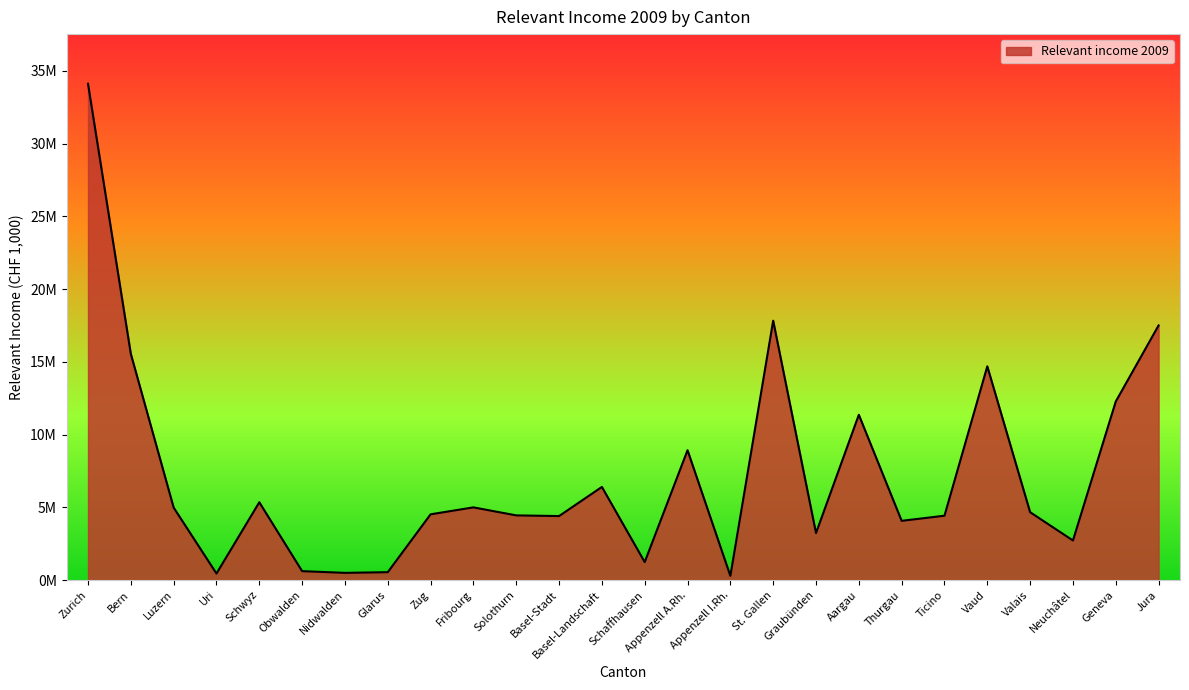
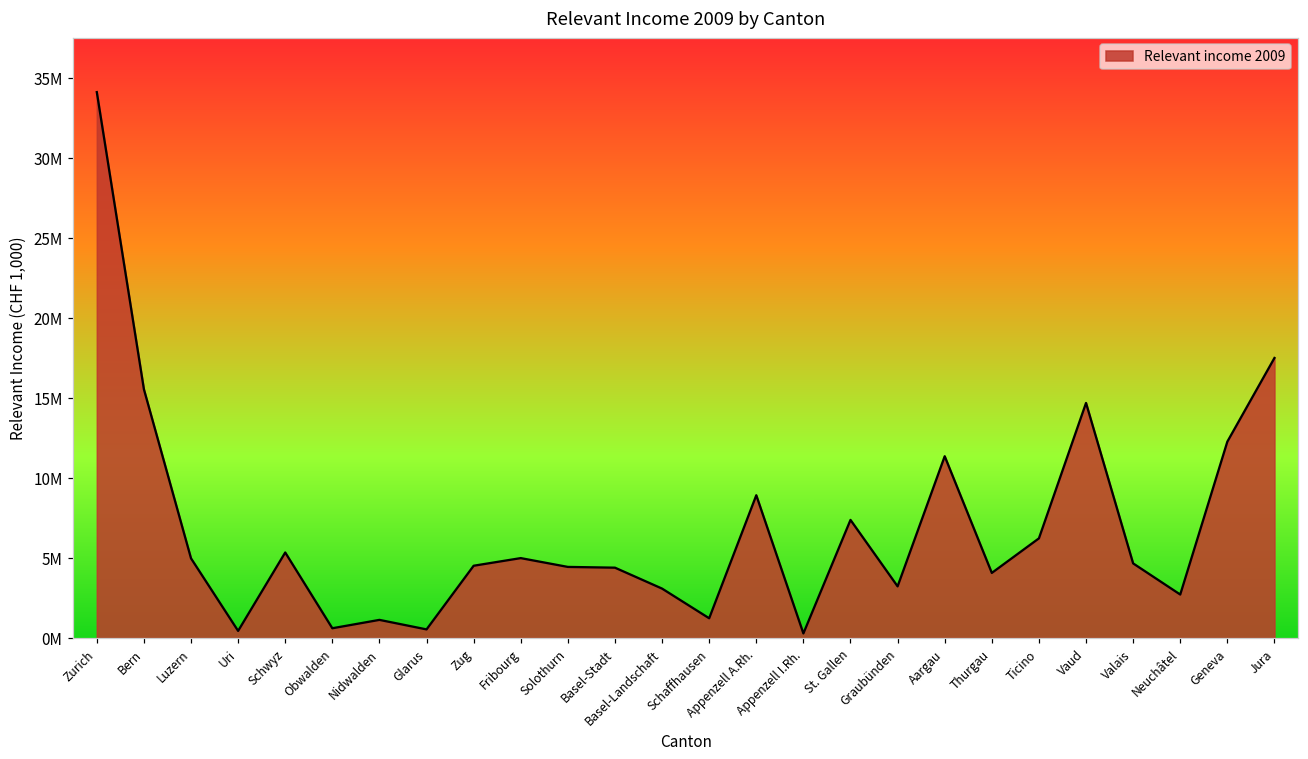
Nidwalden: 500000 -> 1100000
Basel-Landschaft: 6400000 -> 3100000
St. Gallen: 17800000 -> 7400000
Ticino: 4400000 -> 6200000
